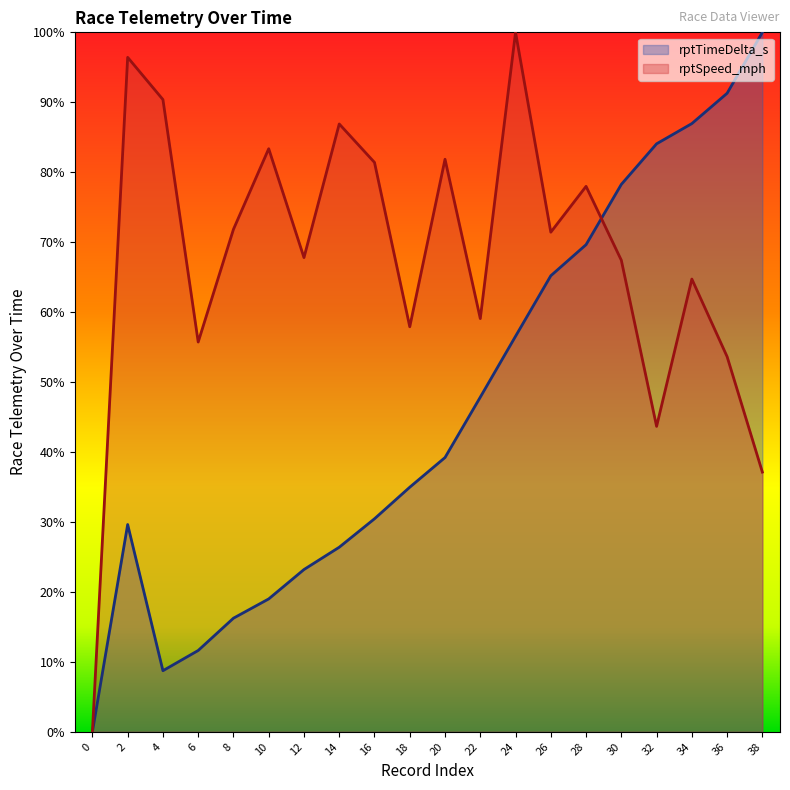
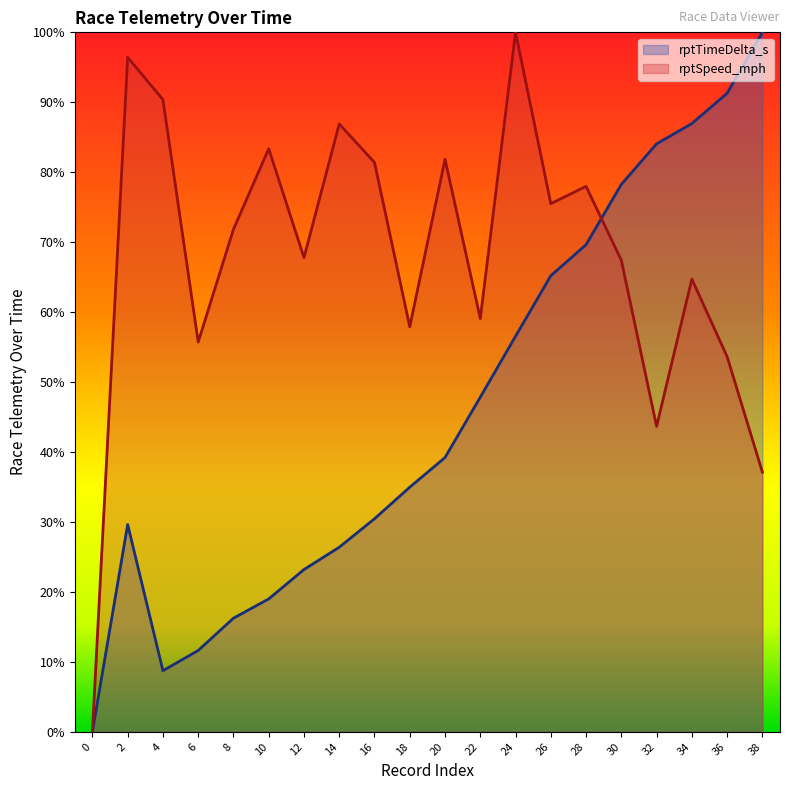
rptSpeed_mph, 26: 71% -> 76%
